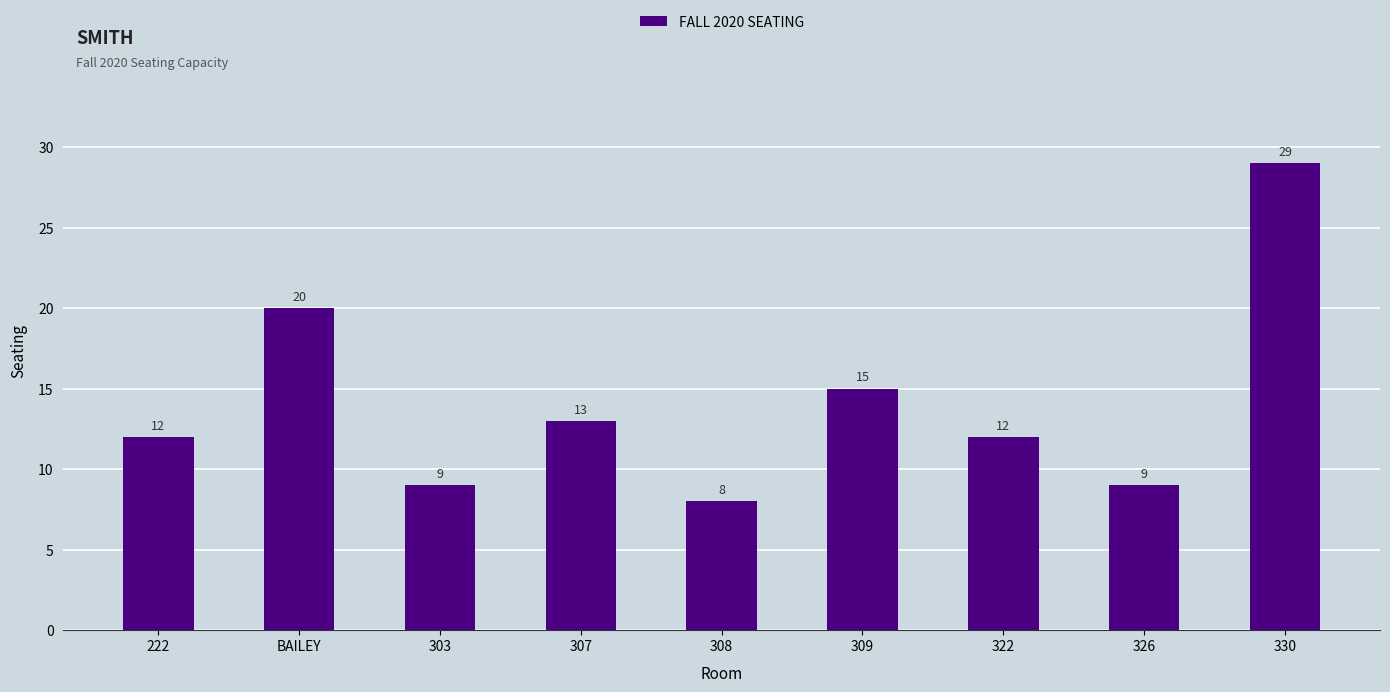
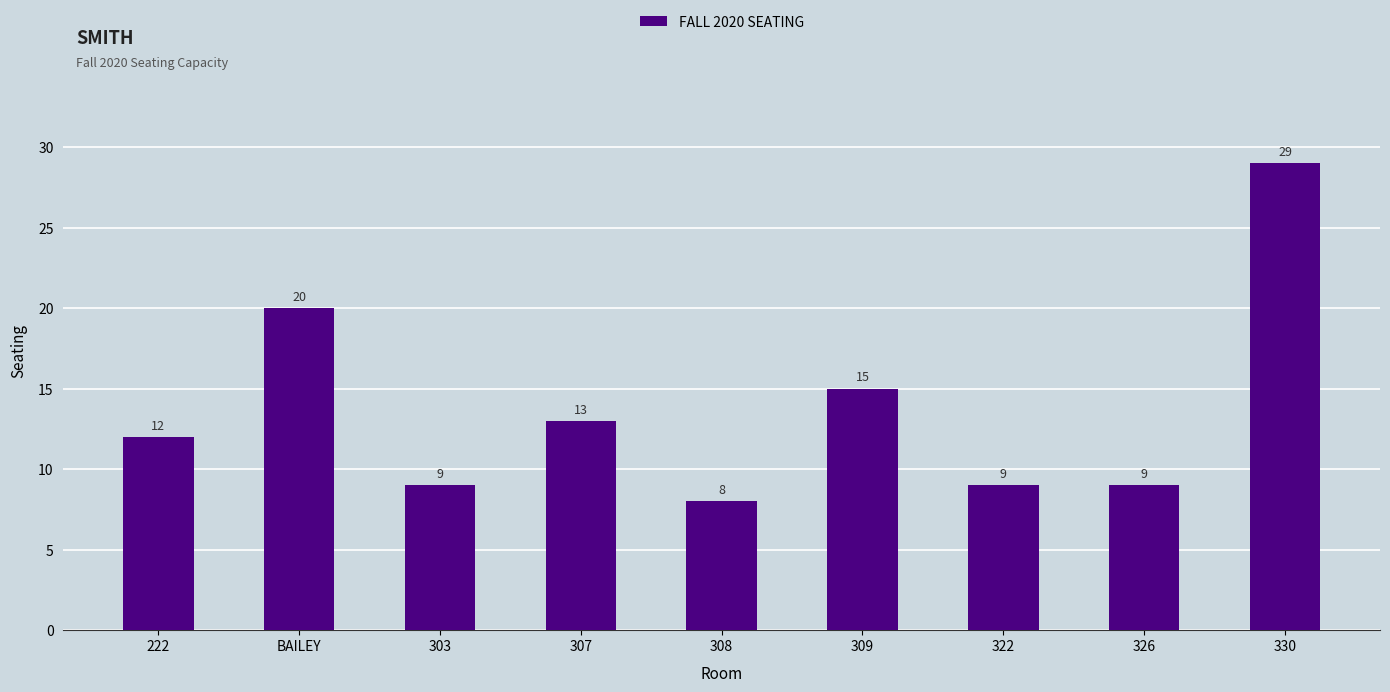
322: 12 -> 9
